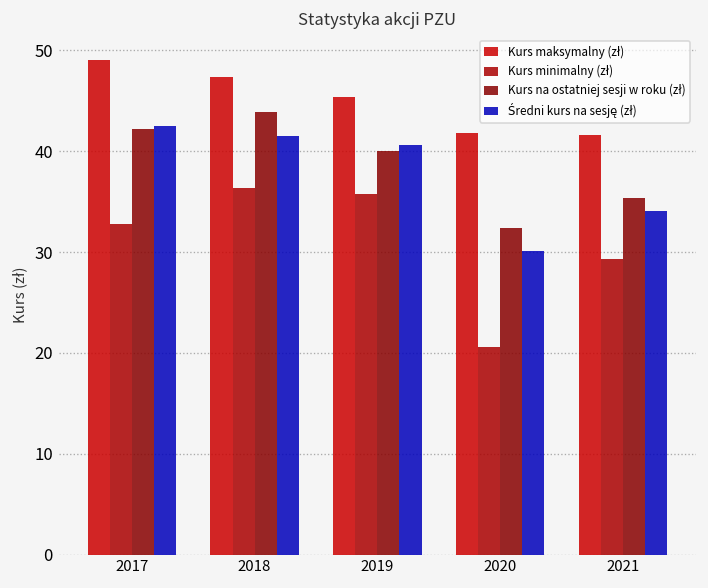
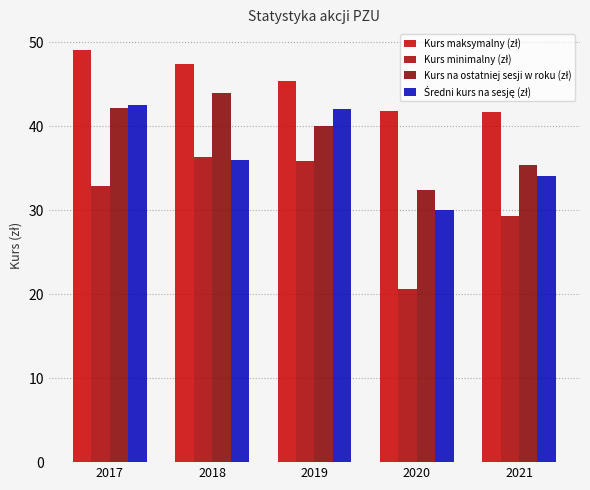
Średni kurs na sesję (zł), 2018: 41 -> 36
Średni kurs na sesję (zł), 2019: 41 -> 42
